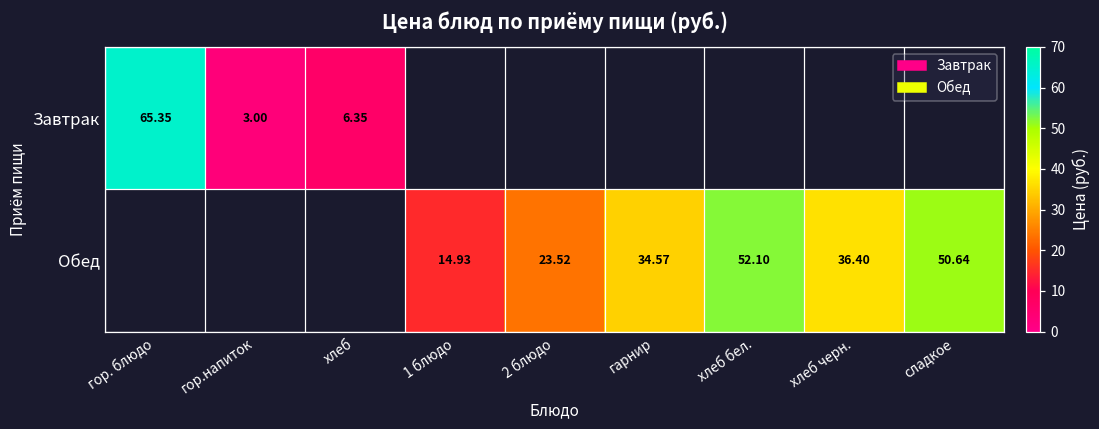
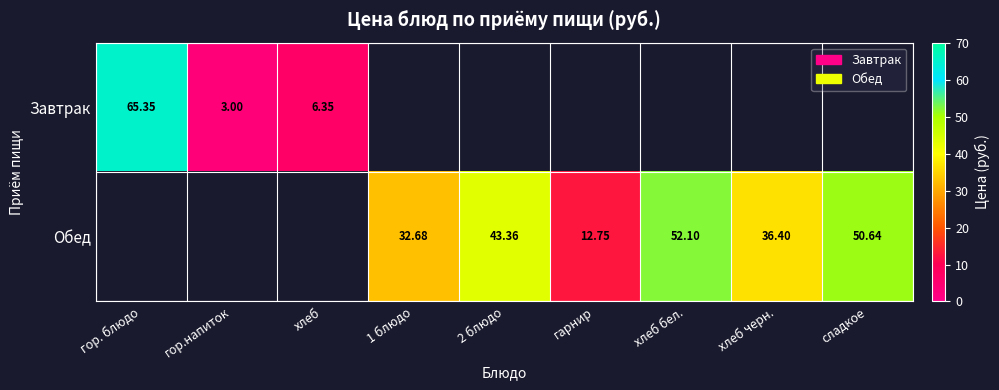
Обед, 1 блюдо: 14.93 -> 32.68
Обед, 2 блюдо: 23.52 -> 43.36
Обед, гарнир: 34.57 -> 12.75
